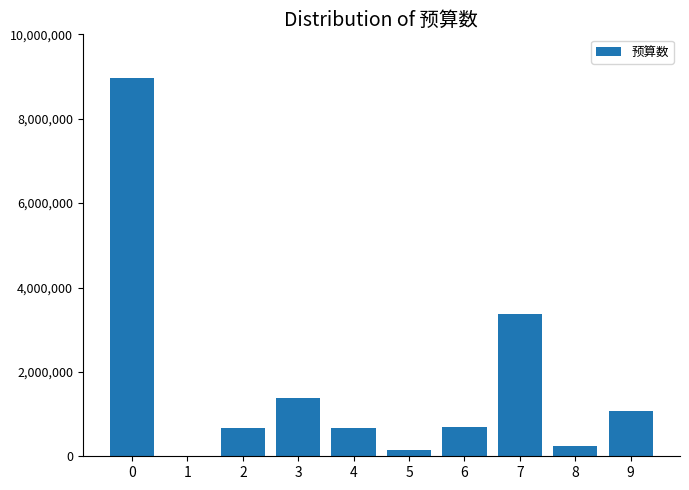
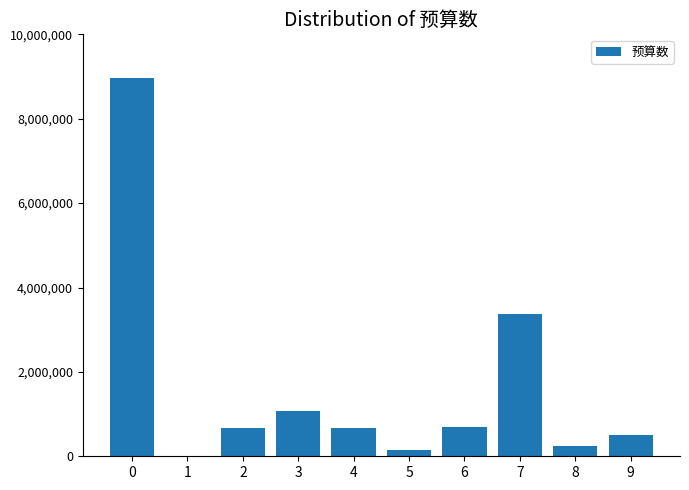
3: 1,400,000 -> 1,100,000
9: 1,100,000 -> 500,000
